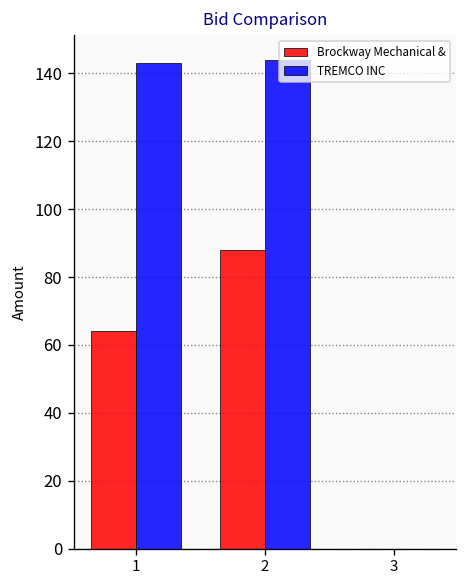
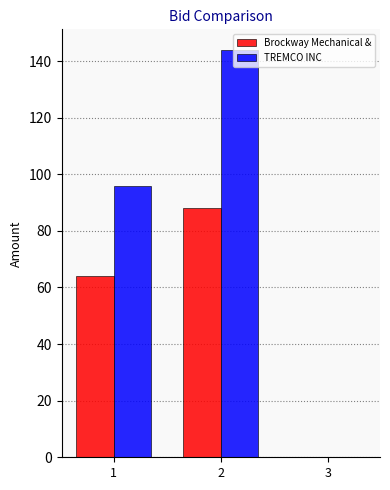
TREMCO INC, 1: 143 -> 96
